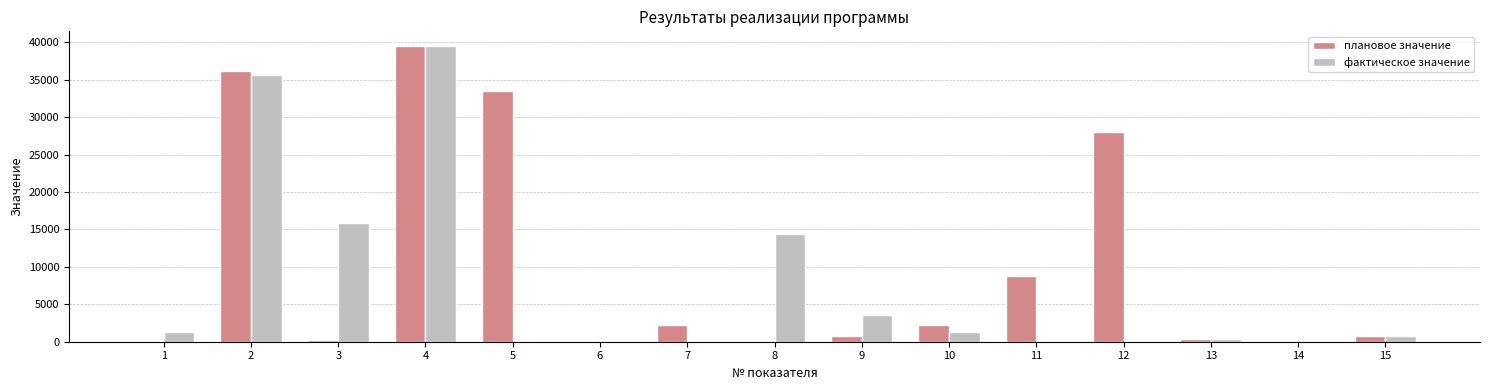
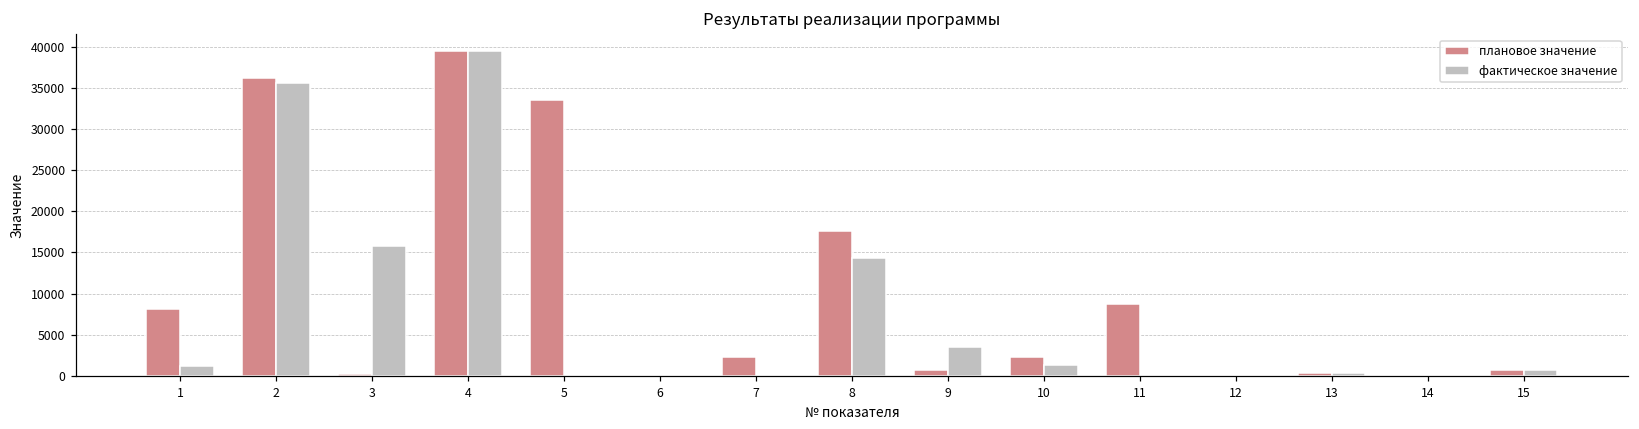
плановое значение, 1: 0 -> 8000
плановое значение, 8: 0 -> 18000
плановое значение, 12: 28000 -> 0
